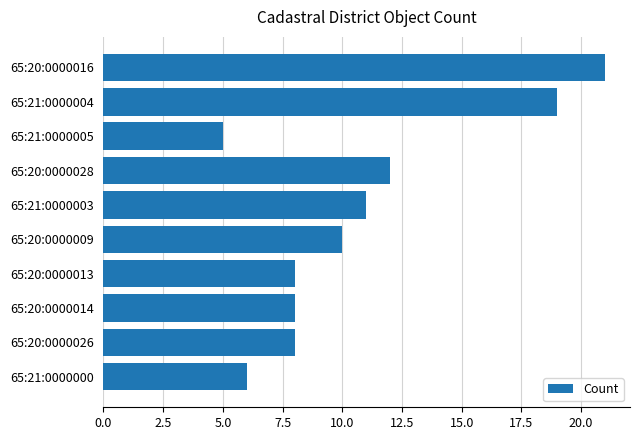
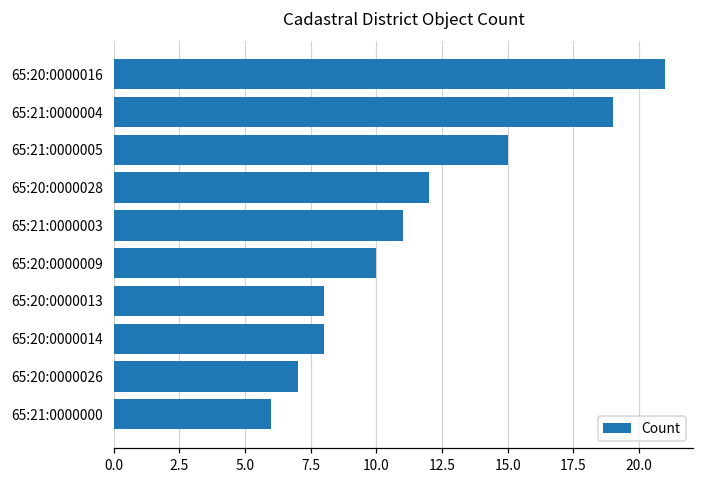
65:21:0000005: 5 -> 15
65:20:0000026: 8 -> 7
